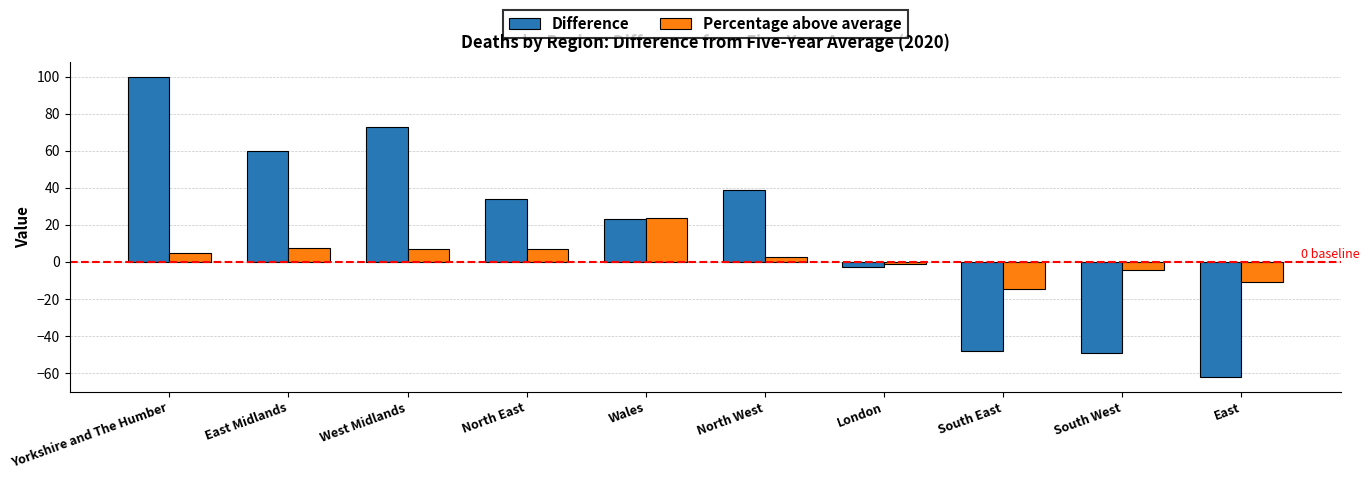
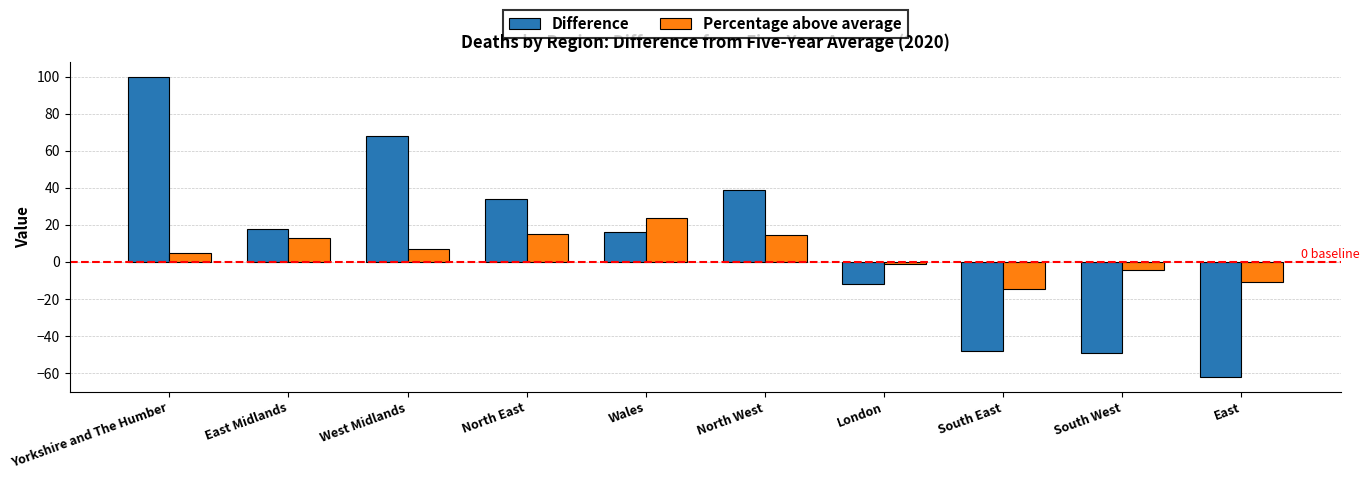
Difference, East Midlands: 60 -> 18
Percentage above average, East Midlands: 7 -> 13
Difference, West Midlands: 73 -> 68
Percentage above average, North East: 7 -> 15
Difference, Wales: 23 -> 16
Percentage above average, North West: 3 -> 14
Difference, London: -3 -> -12
